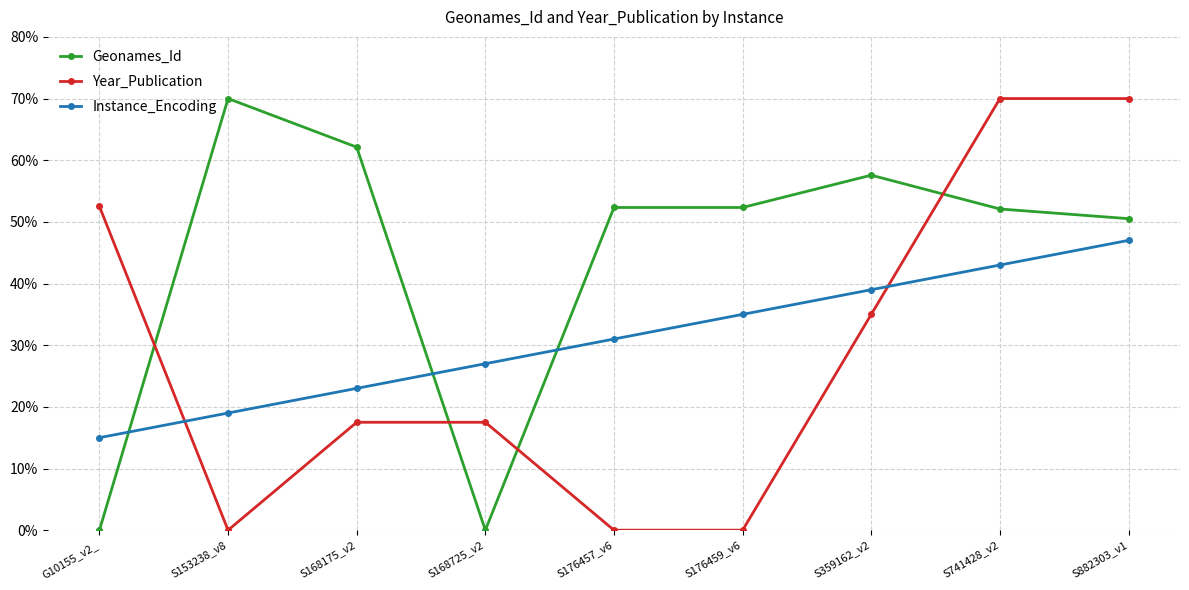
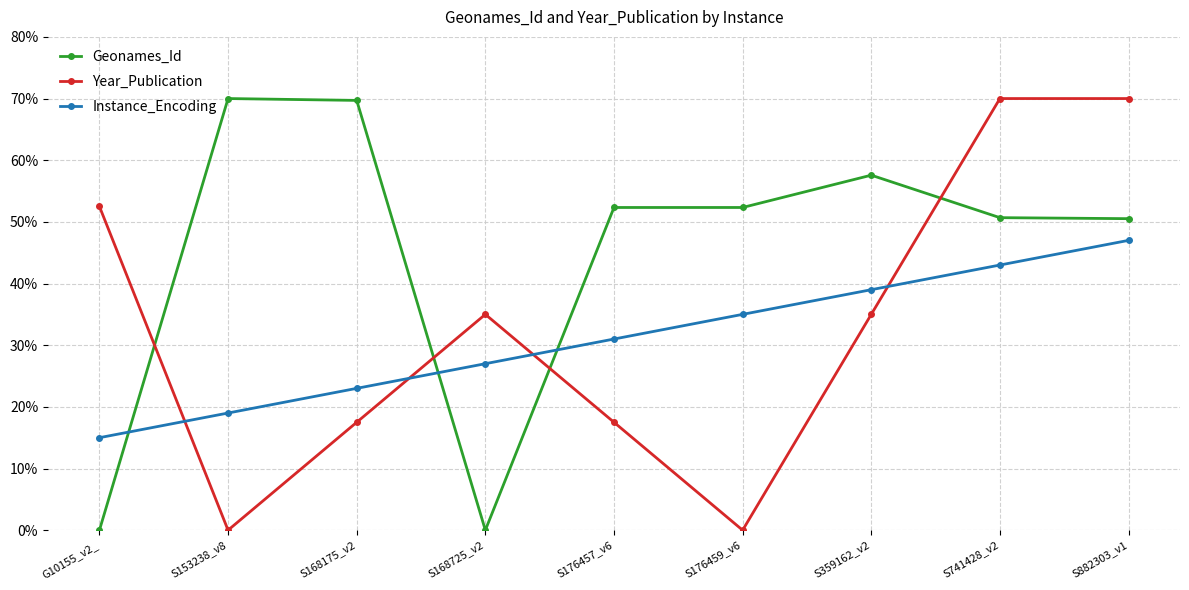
Geonames_Id, S168175_v2: 62% -> 70%
Year_Publication, S168725_v2: 18% -> 35%
Year_Publication, S176457_v6: 0% -> 18%
Geonames_Id, S741428_v2: 52% -> 51%
